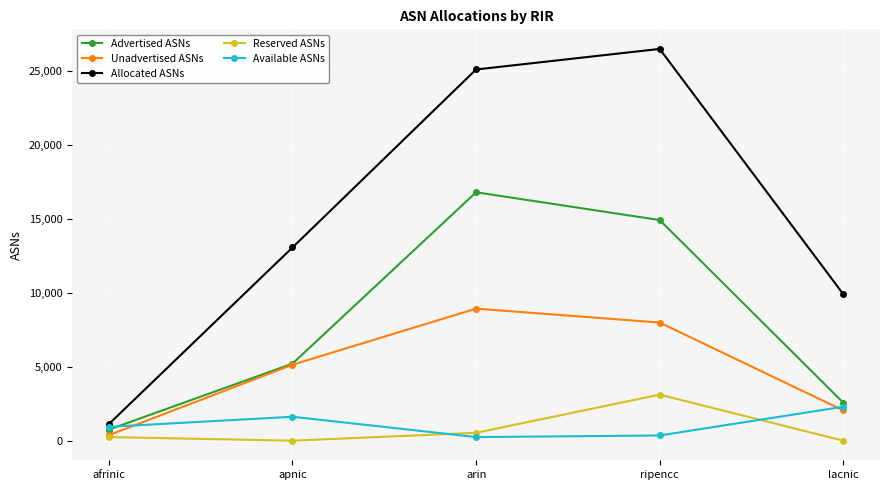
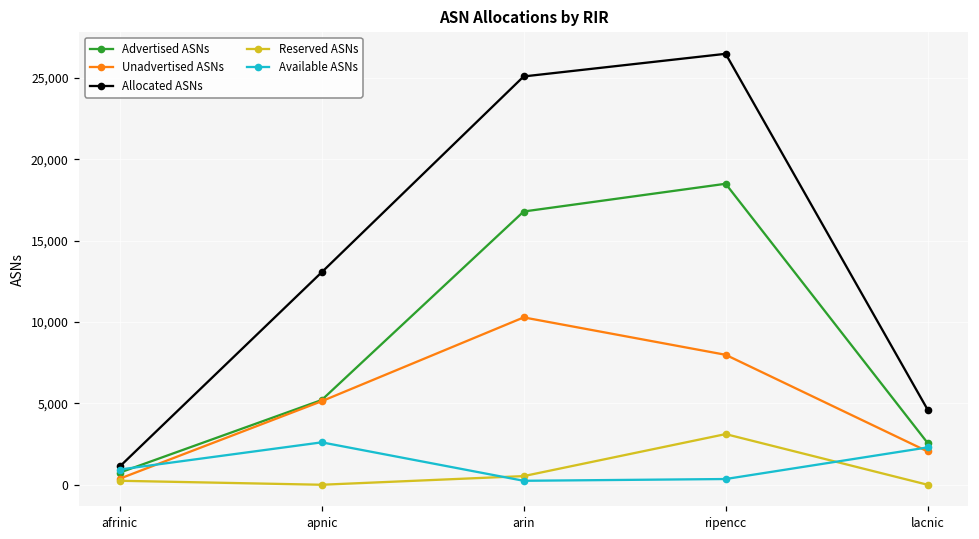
Available ASNs, apnic: 1,600 -> 2,600
Unadvertised ASNs, arin: 8,900 -> 10,300
Advertised ASNs, ripencc: 14,900 -> 18,500
Allocated ASNs, lacnic: 9,900 -> 4,600
